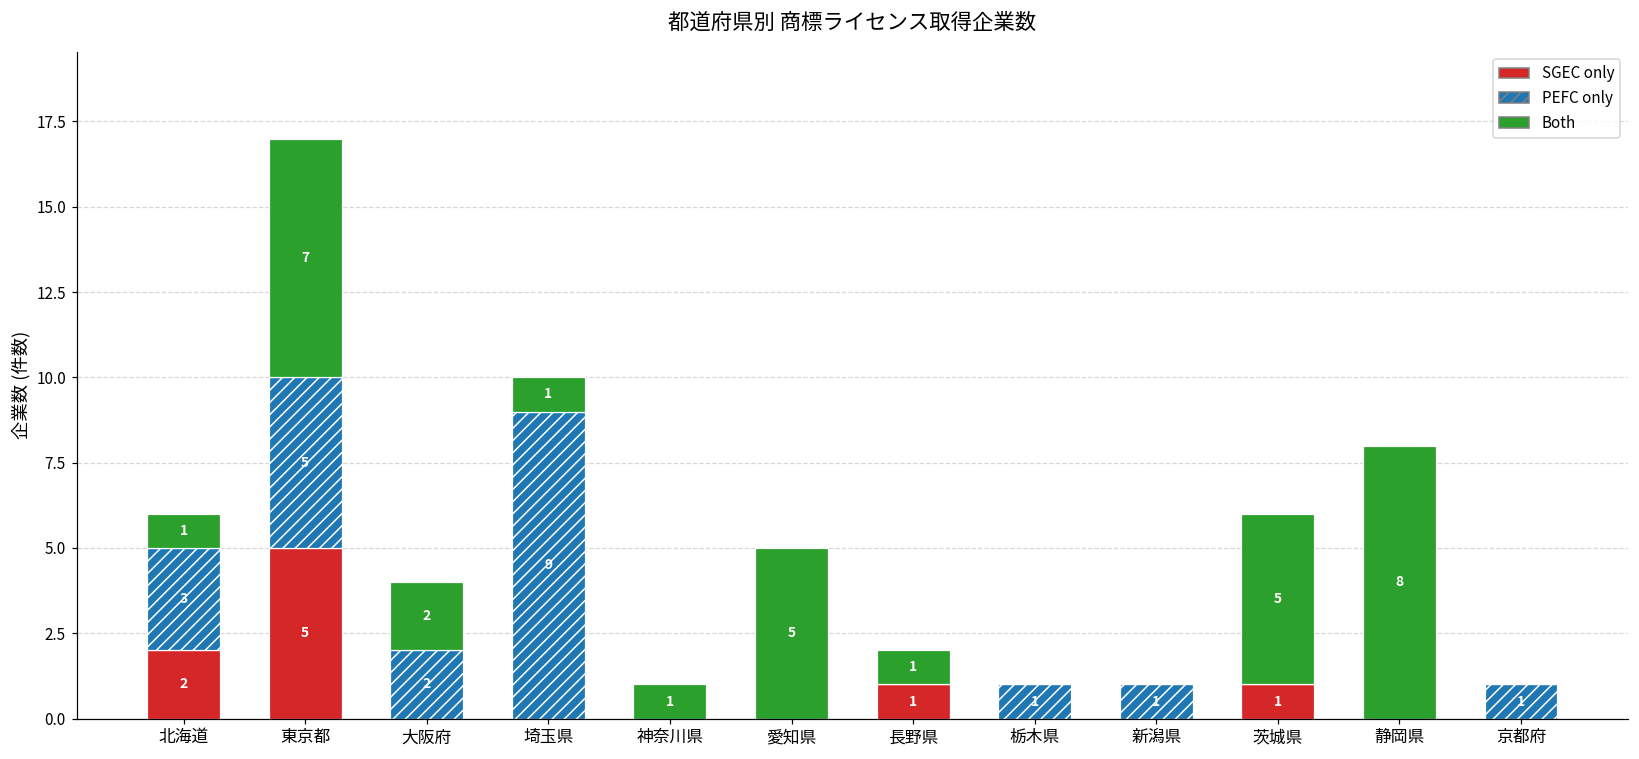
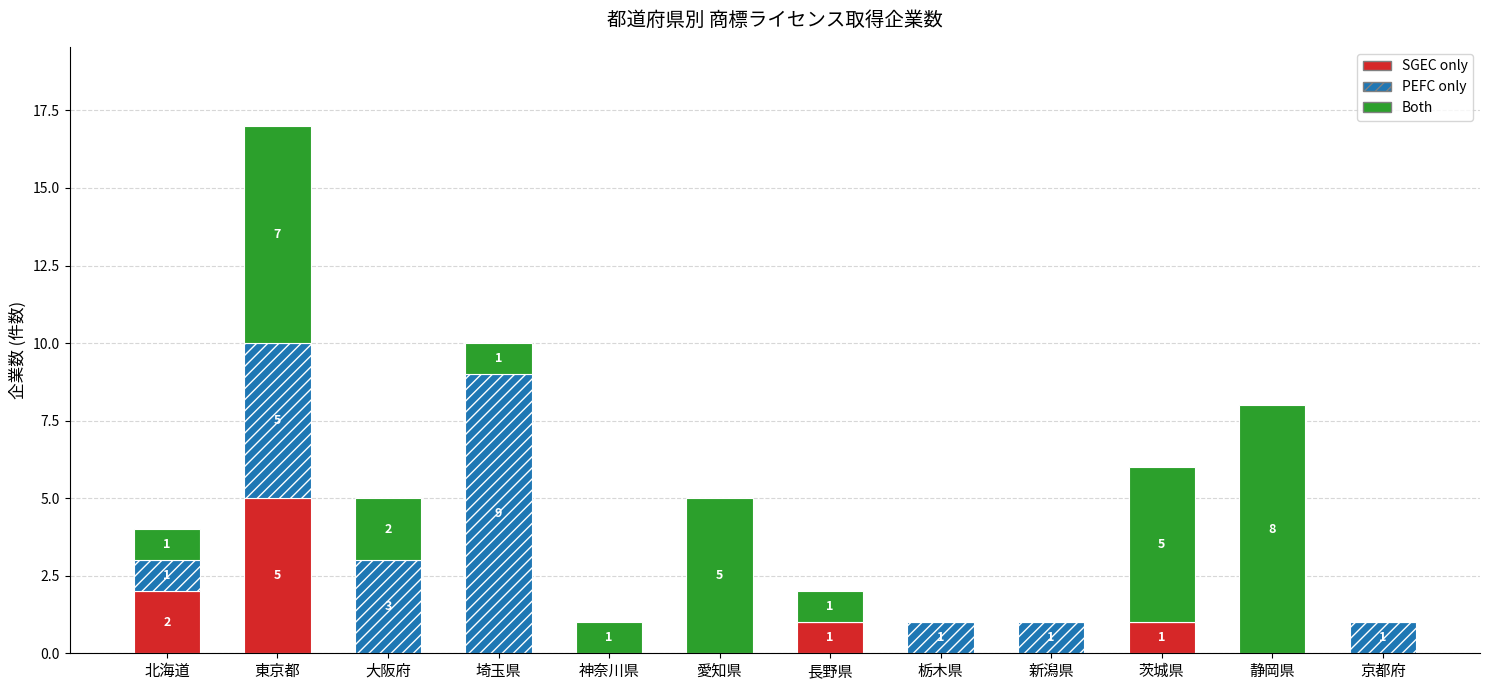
PEFC only, 北海道: 3 -> 1
PEFC only, 大阪府: 2 -> 3
